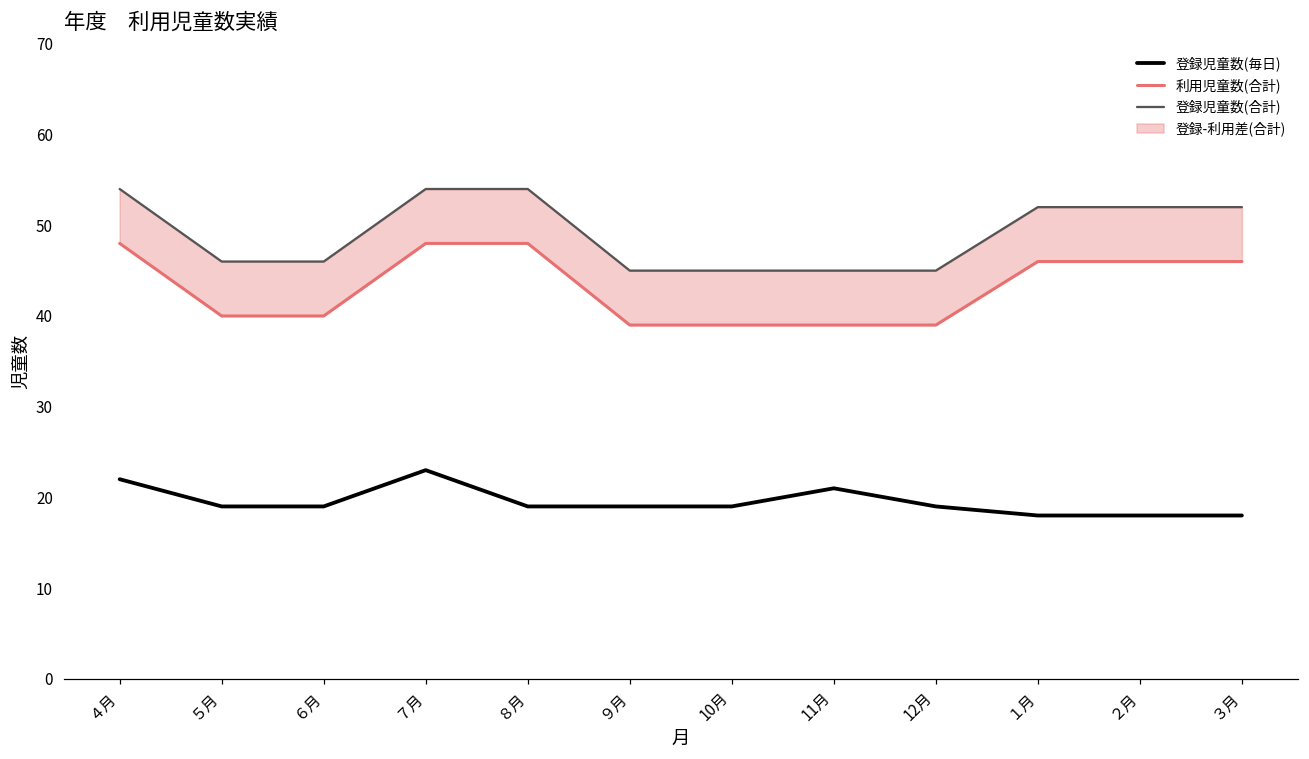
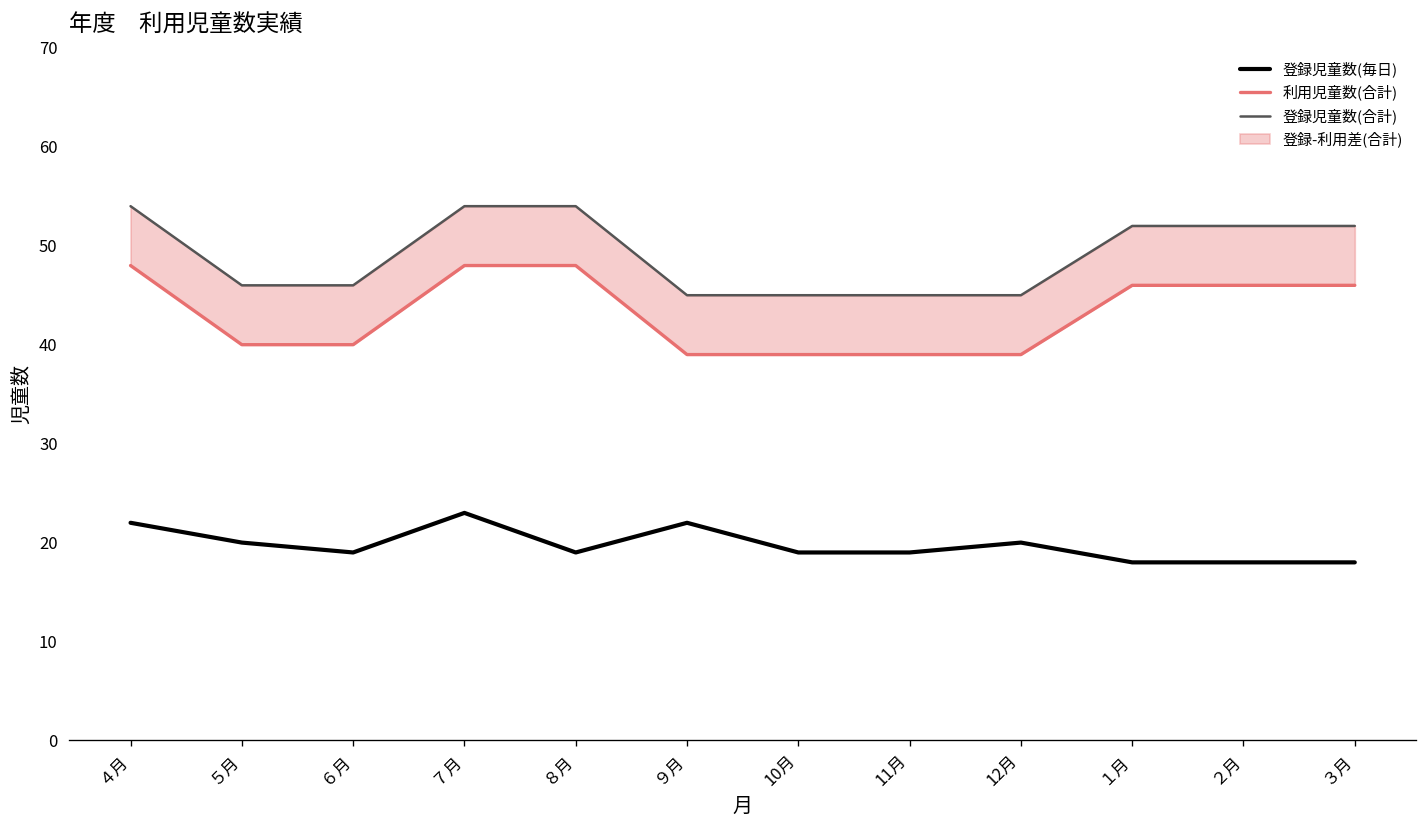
登録児童数(毎日), ５月: 19 -> 20
登録児童数(毎日), ９月: 19 -> 22
登録児童数(毎日), 11月: 21 -> 19
登録児童数(毎日), 12月: 19 -> 20
